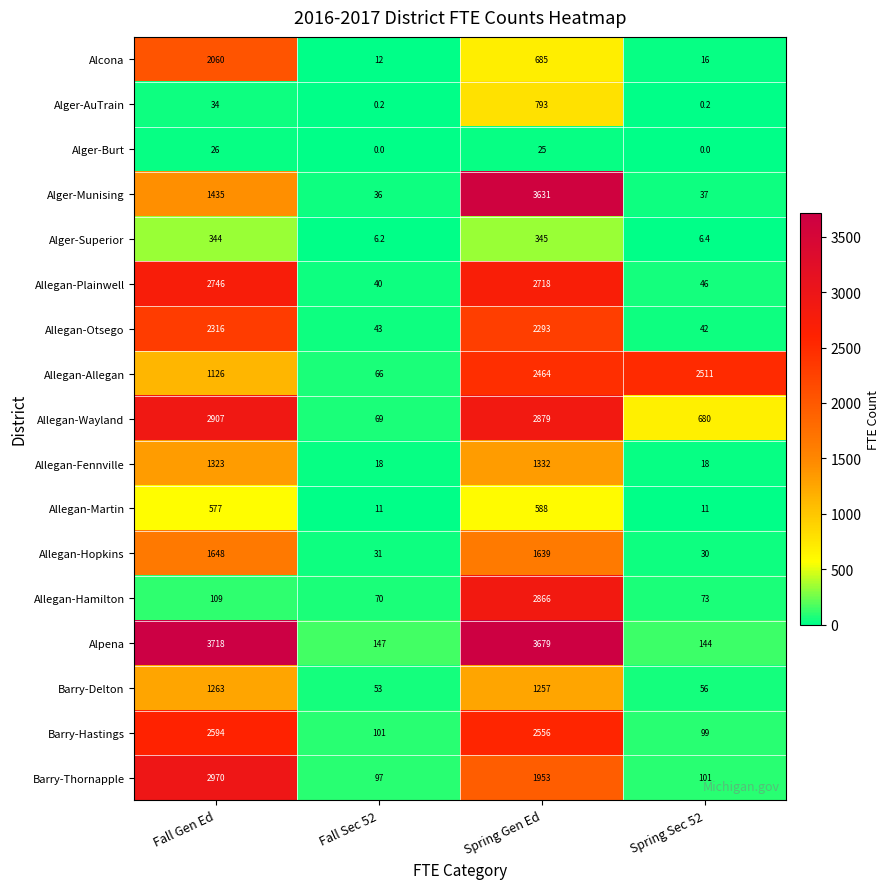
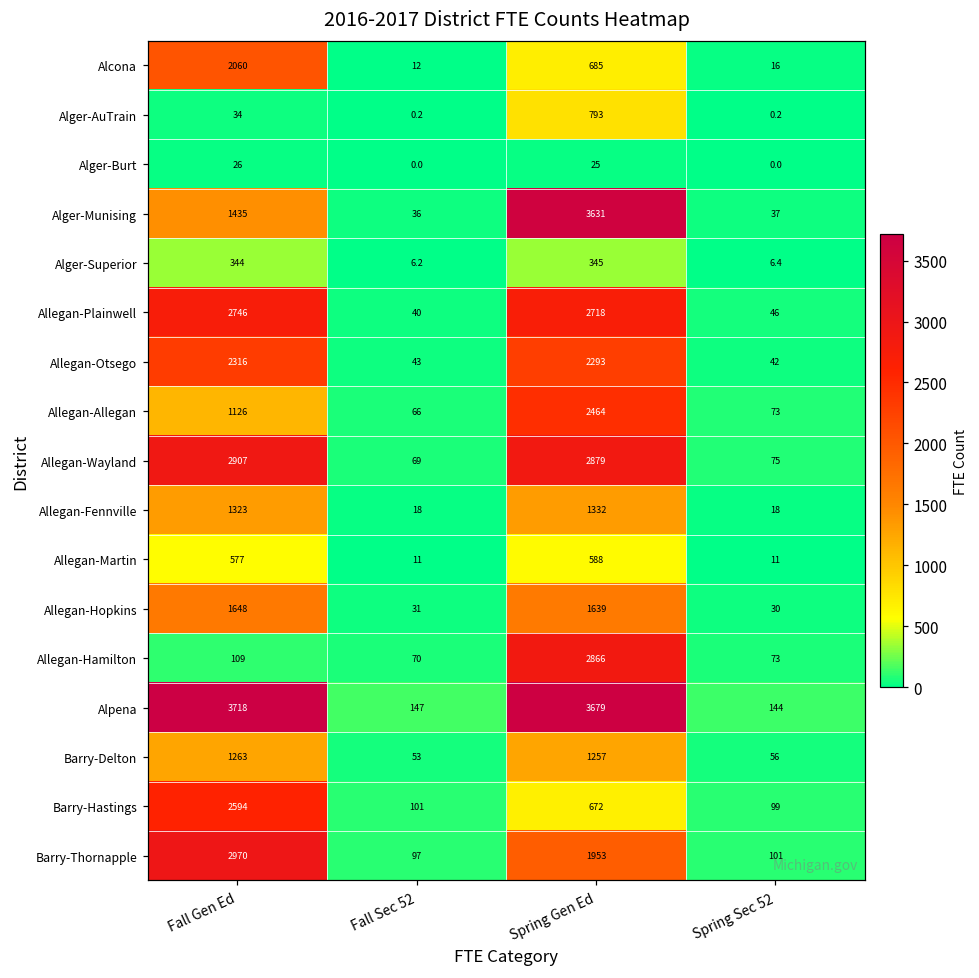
Allegan-Allegan, Spring Sec 52: 2511 -> 73
Allegan-Wayland, Spring Sec 52: 680 -> 75
Barry-Hastings, Spring Gen Ed: 2556 -> 672
